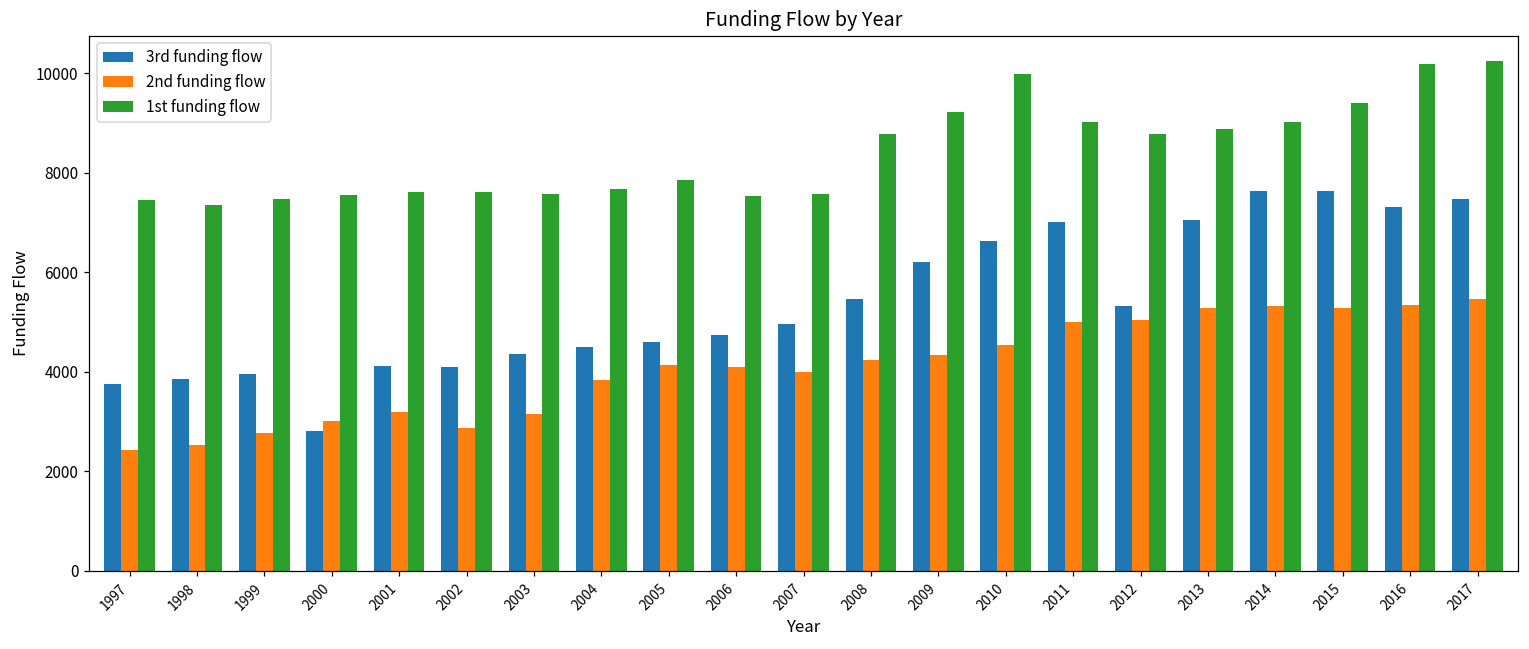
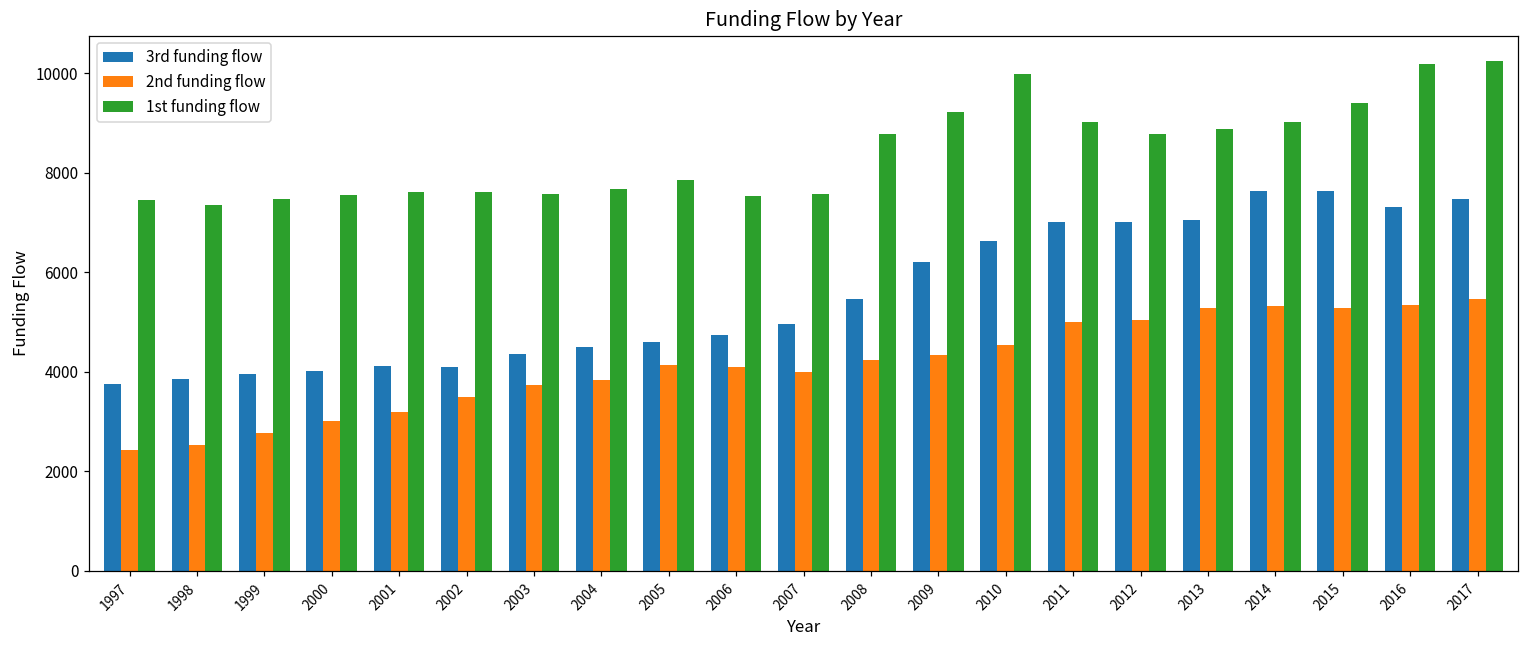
3rd funding flow, 2000: 2800 -> 4000
2nd funding flow, 2002: 2900 -> 3500
2nd funding flow, 2003: 3200 -> 3700
3rd funding flow, 2012: 5300 -> 7000
